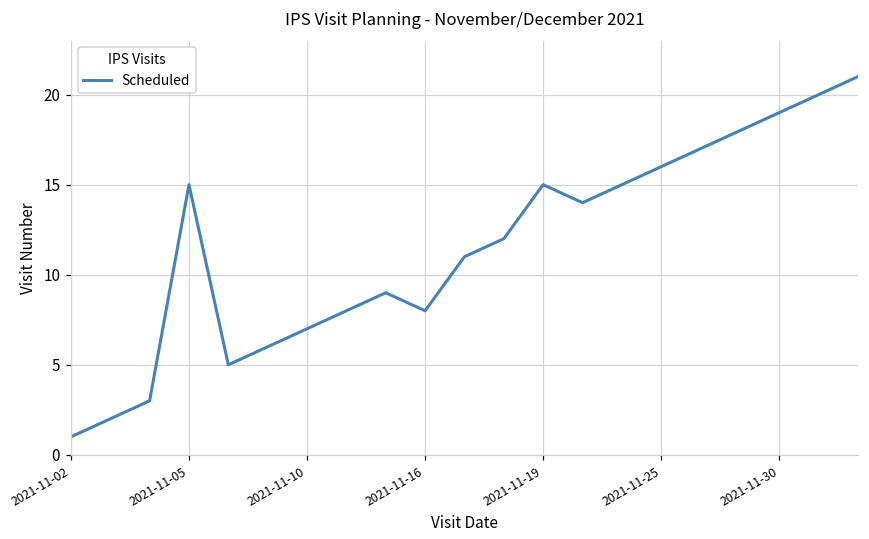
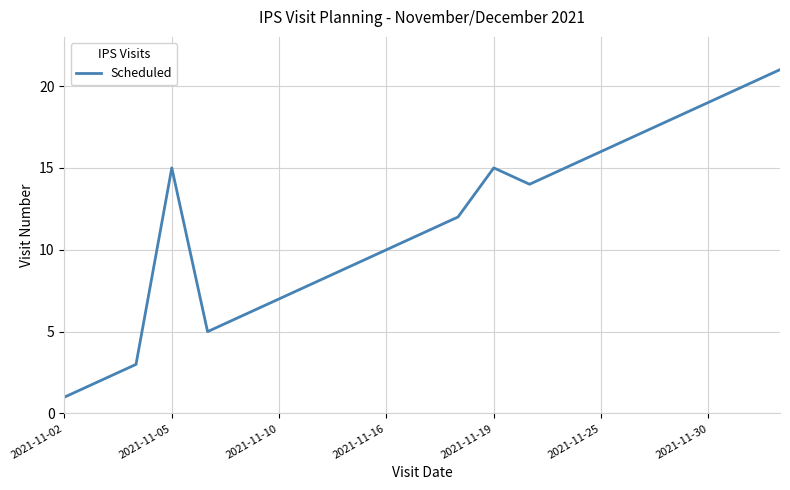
2021-11-16: 8 -> 10
